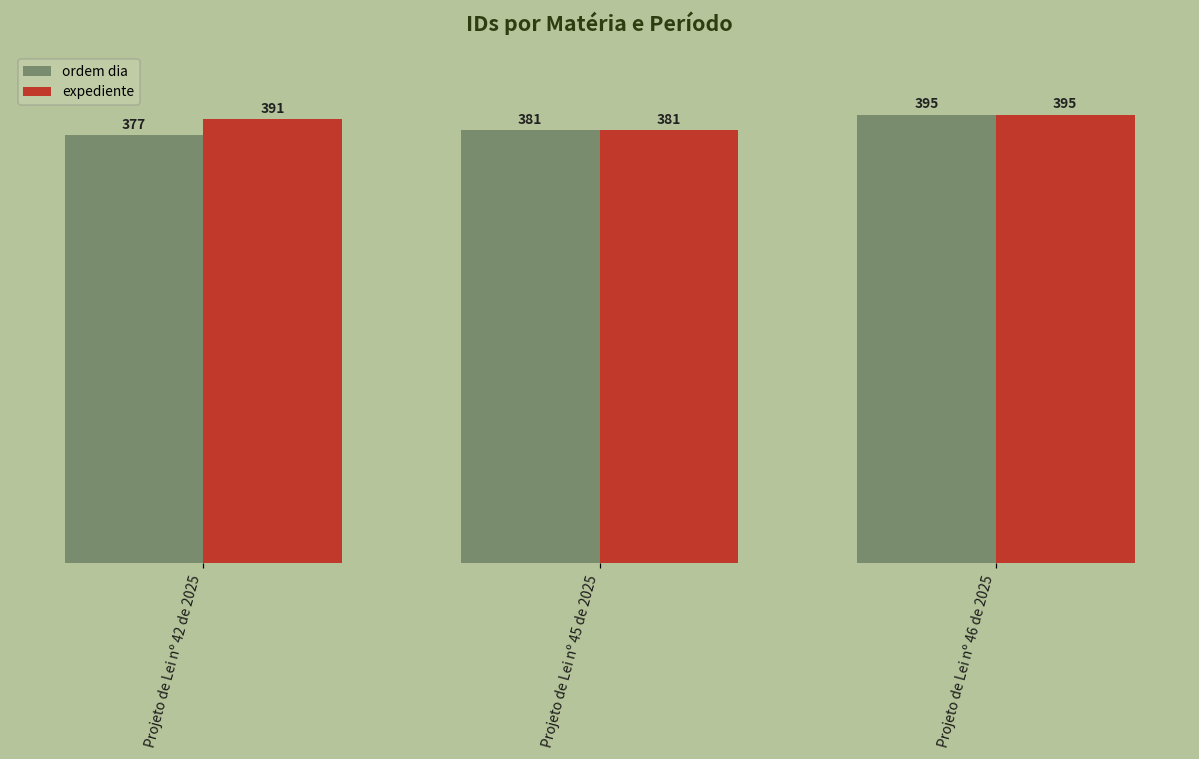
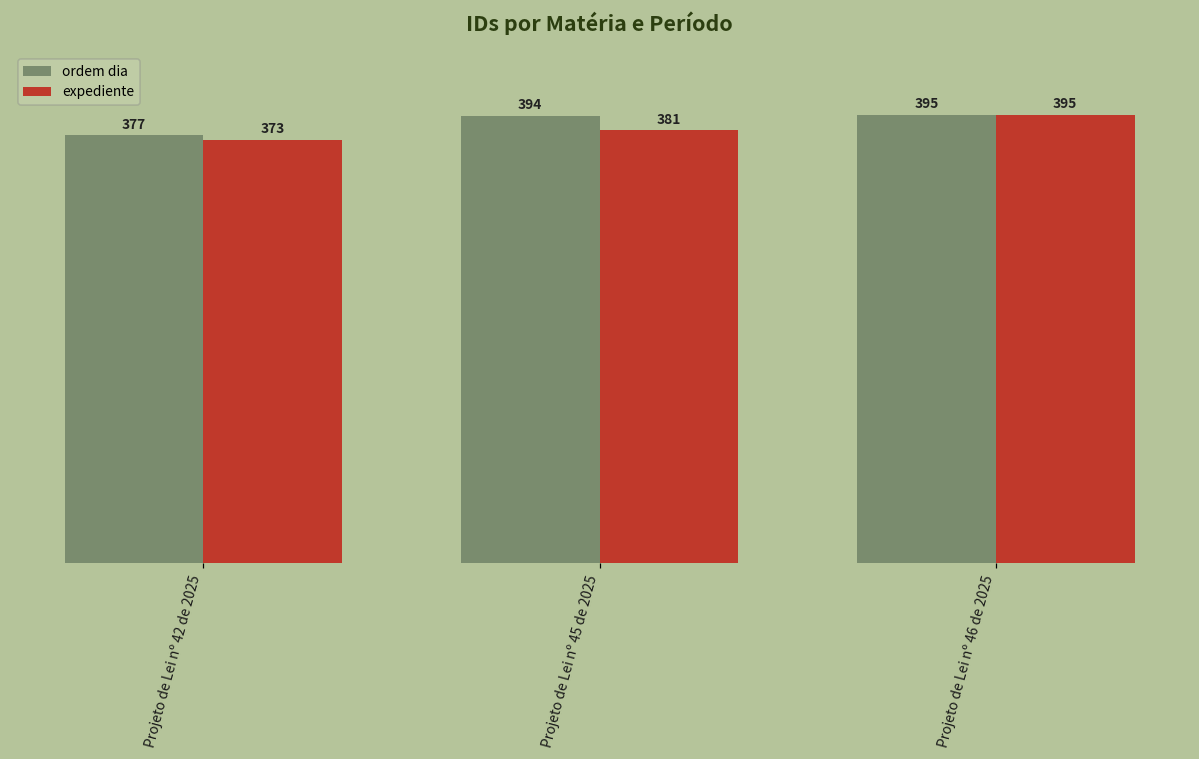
expediente, Projeto de Lei nº 42 de 2025: 391 -> 373
ordem dia, Projeto de Lei nº 45 de 2025: 381 -> 394
